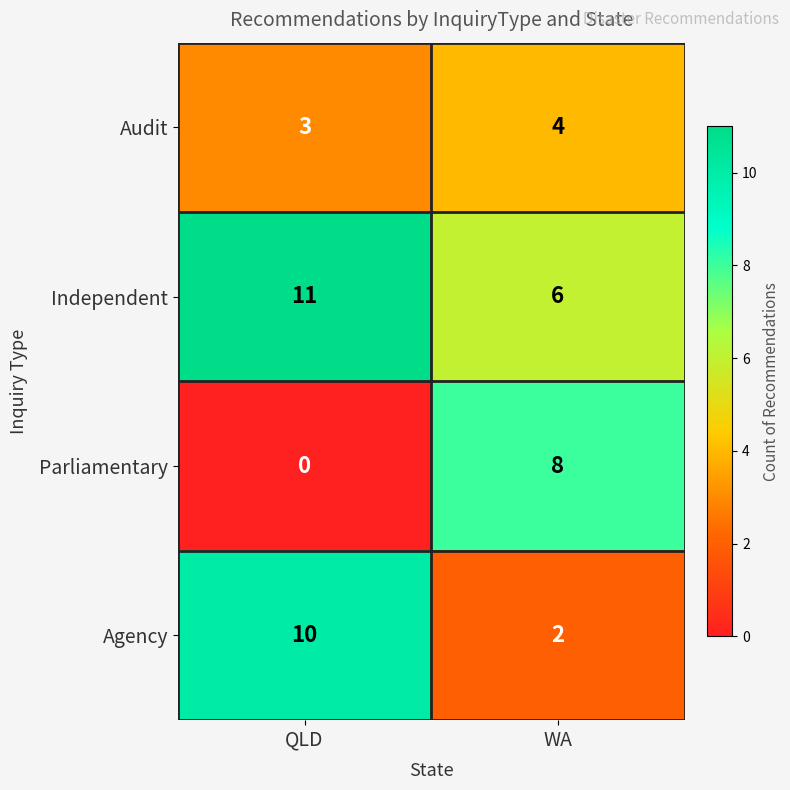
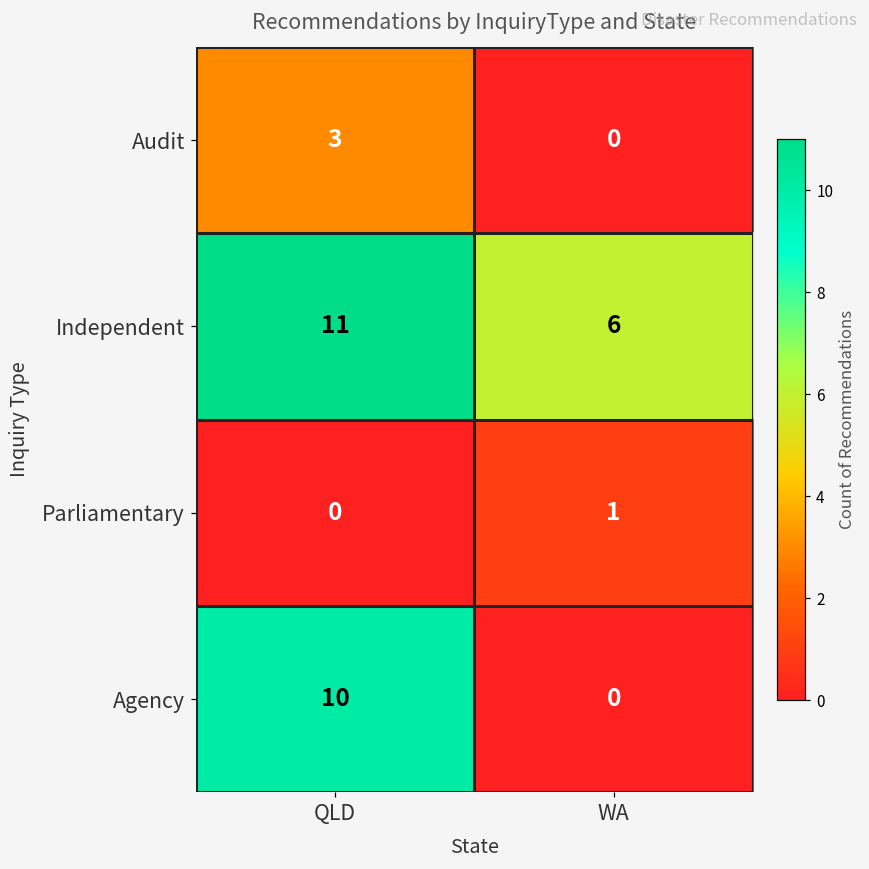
Audit, WA: 4 -> 0
Parliamentary, WA: 8 -> 1
Agency, WA: 2 -> 0
